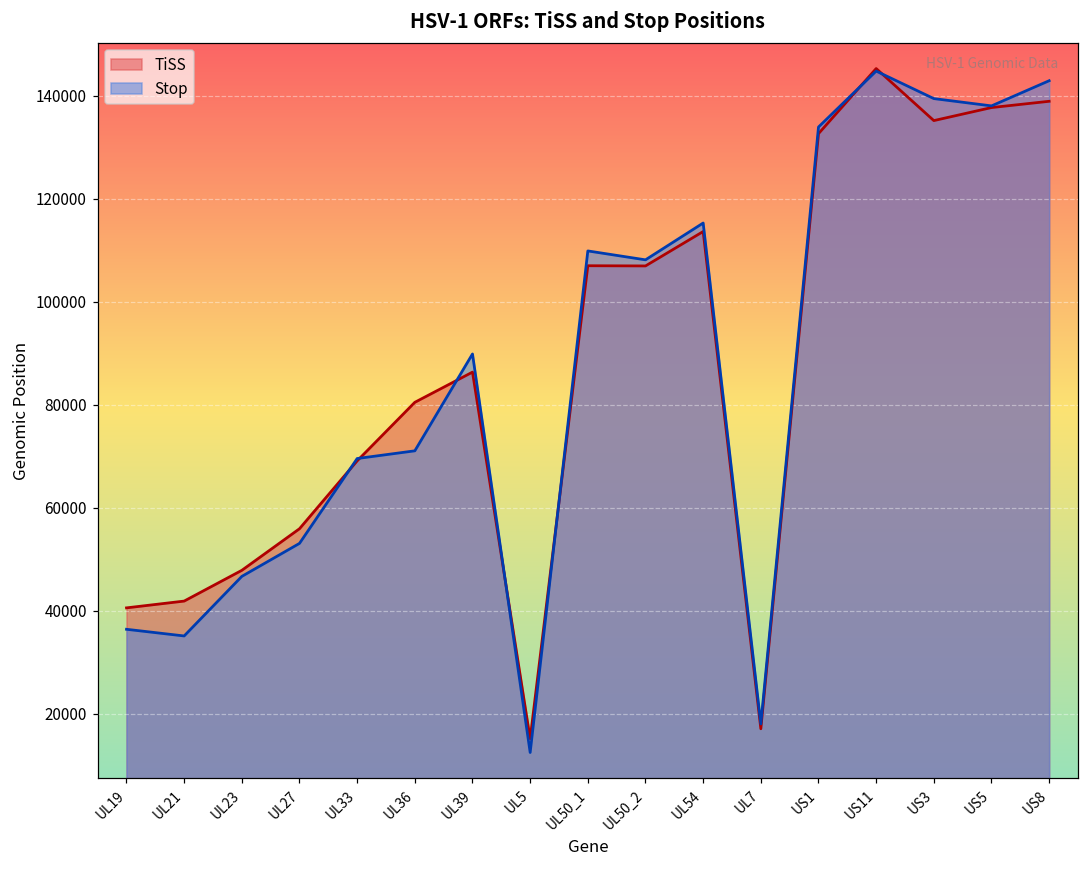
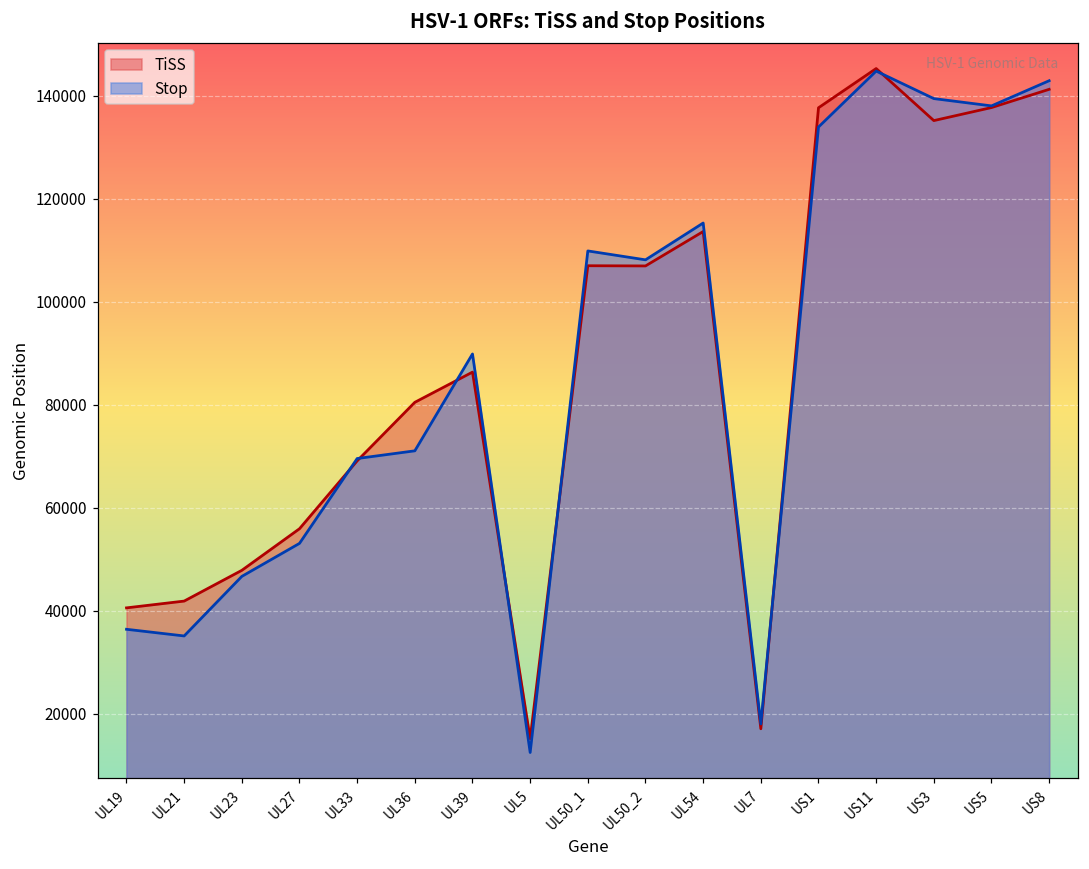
TiSS, US1: 133000 -> 138000
TiSS, US8: 139000 -> 141000
